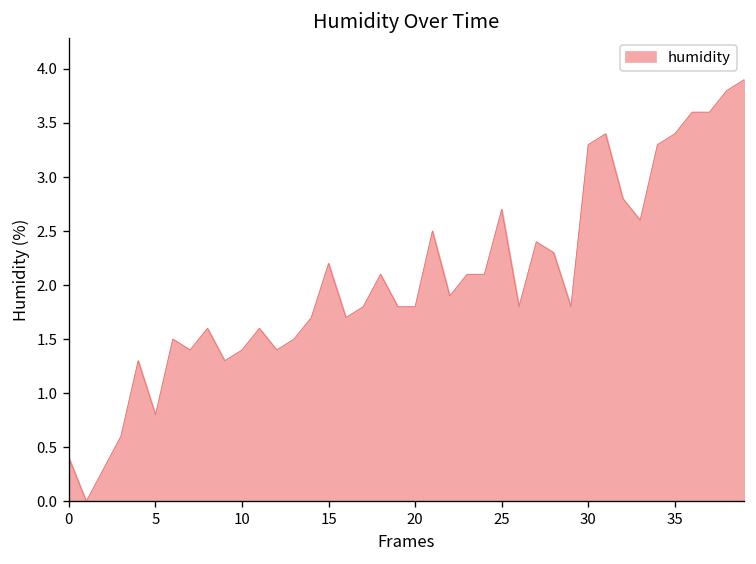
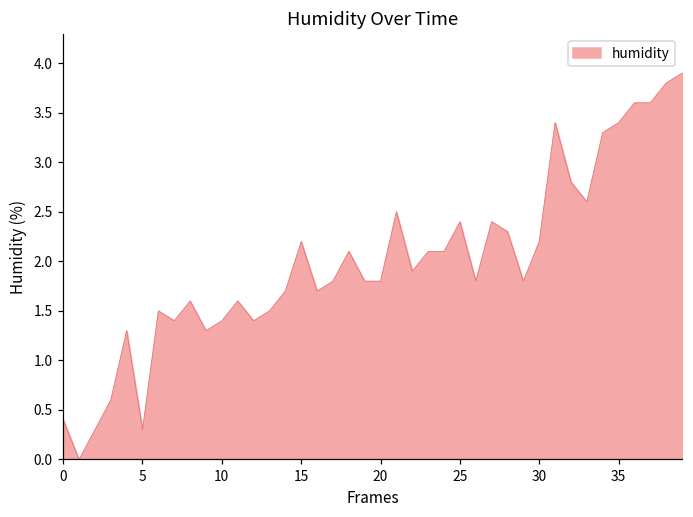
5: 0.8 -> 0.3
25: 2.7 -> 2.4
30: 3.3 -> 2.2
